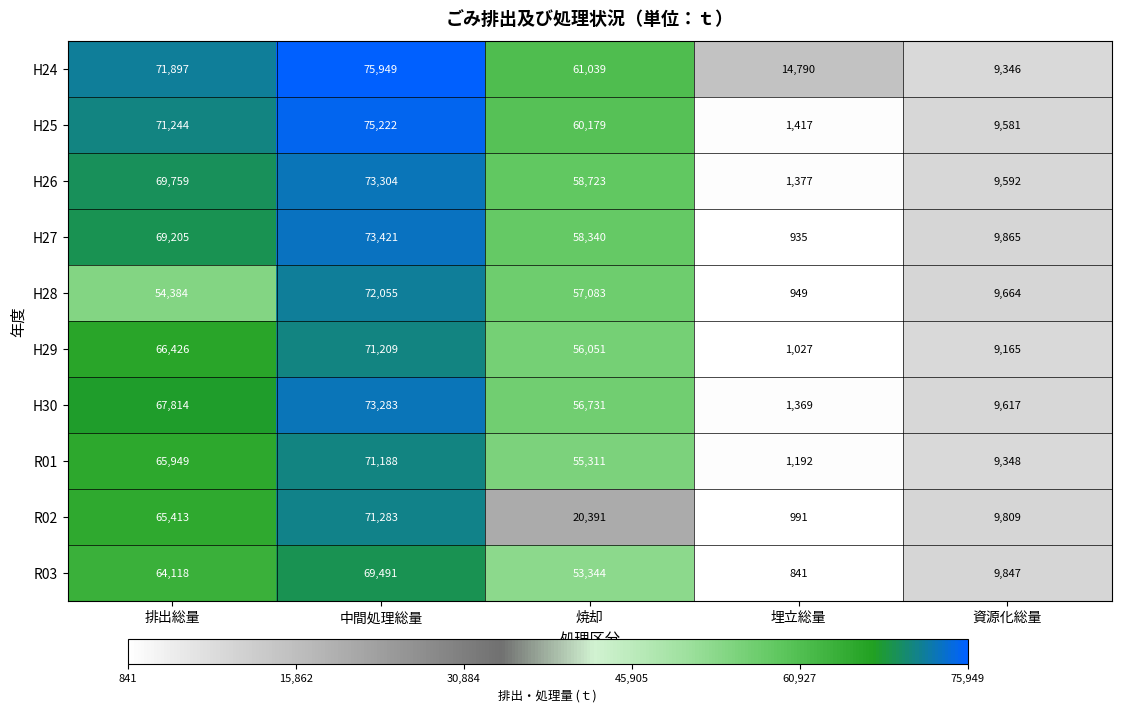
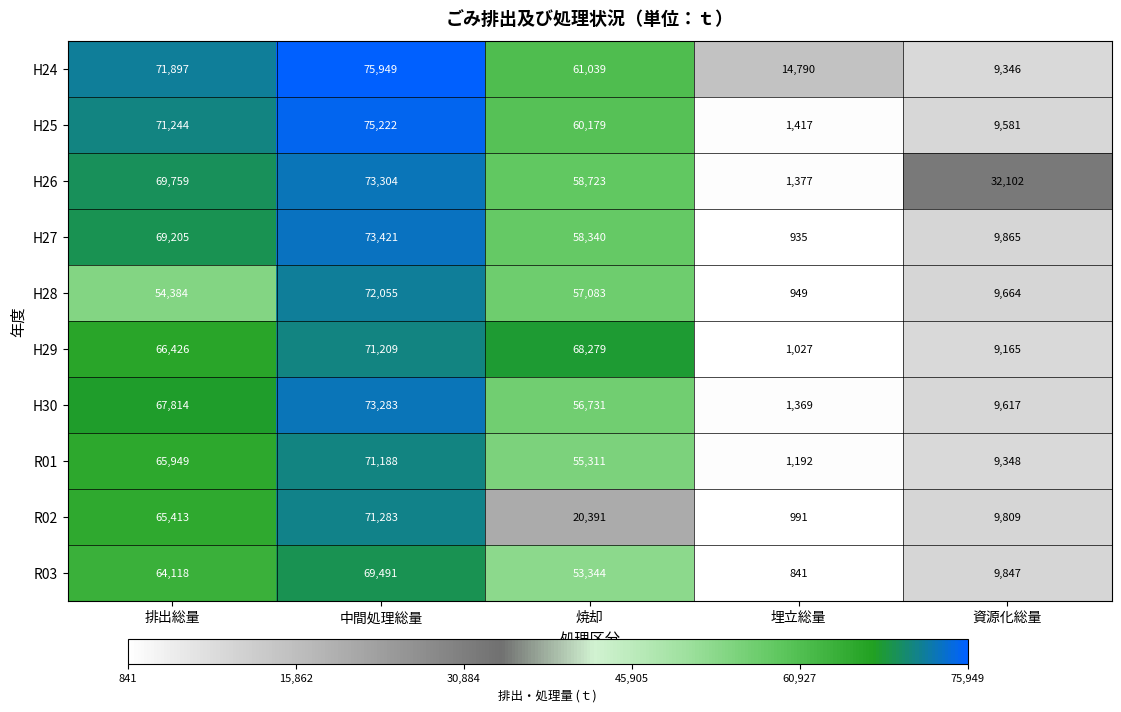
H26, 資源化総量: 9,592 -> 32,102
H29, 焼却: 56,051 -> 68,279
